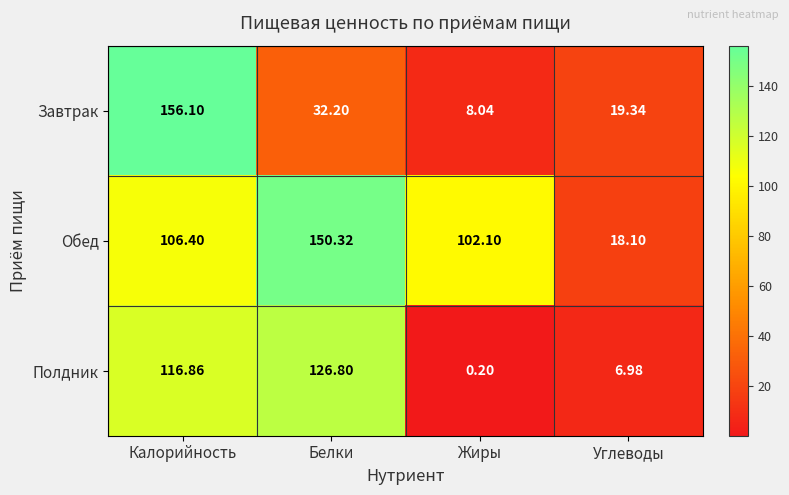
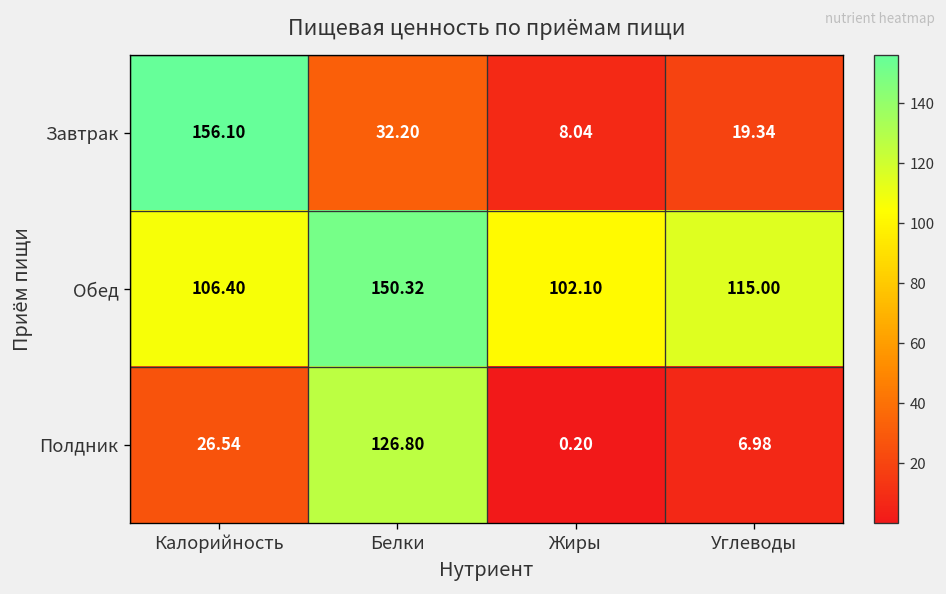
Обед, Углеводы: 18.10 -> 115.00
Полдник, Калорийность: 116.86 -> 26.54
